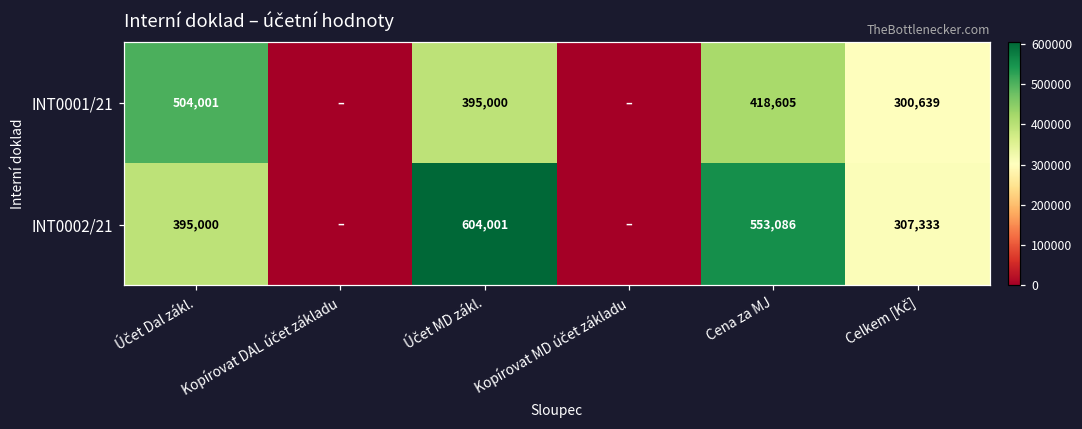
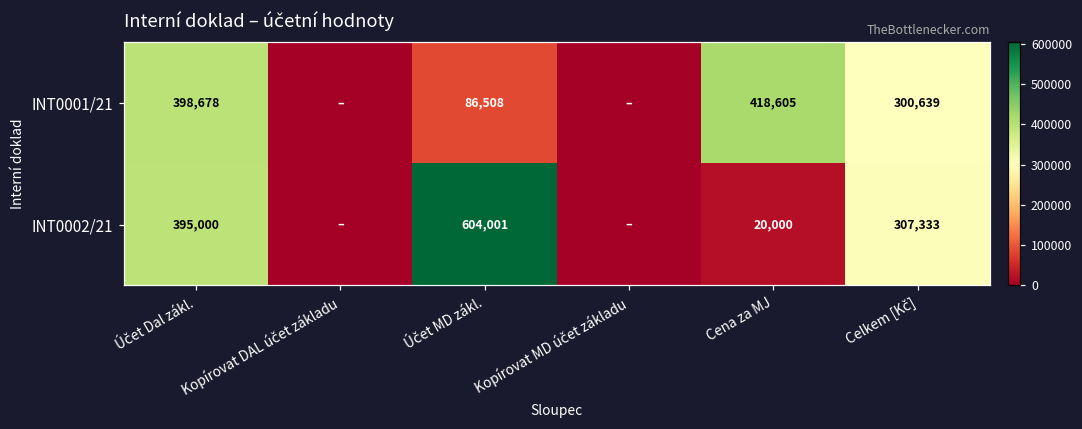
INT0001/21, Účet Dal zákl.: 504,001 -> 398,678
INT0001/21, Účet MD zákl.: 395,000 -> 86,508
INT0002/21, Cena za MJ: 553,086 -> 20,000
